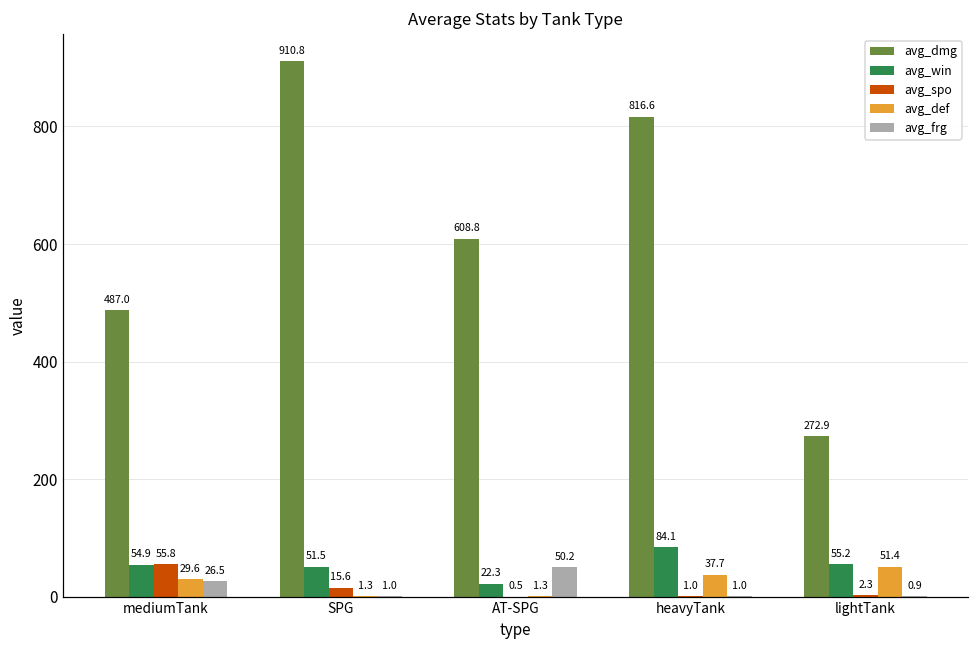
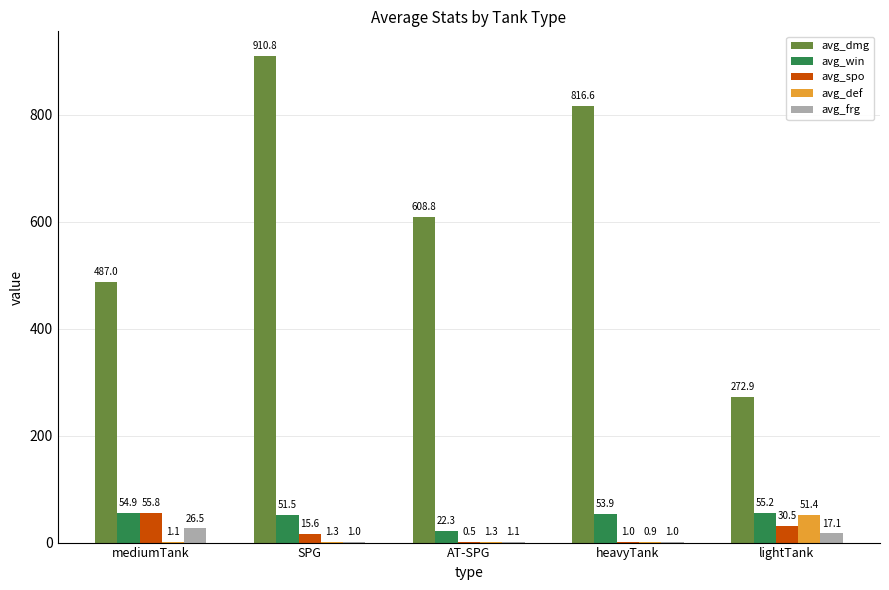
avg_def, mediumTank: 29.6 -> 1.1
avg_frg, AT-SPG: 50.2 -> 1.1
avg_win, heavyTank: 84.1 -> 53.9
avg_def, heavyTank: 37.7 -> 0.9
avg_spo, lightTank: 2.3 -> 30.5
avg_frg, lightTank: 0.9 -> 17.1
